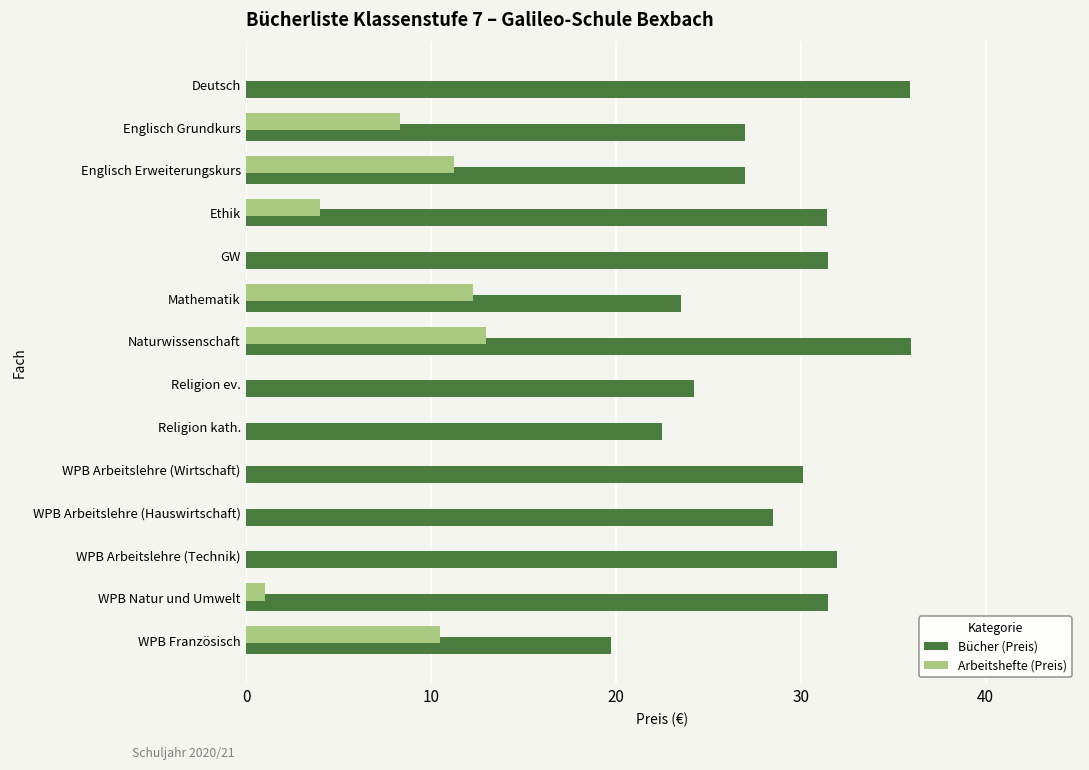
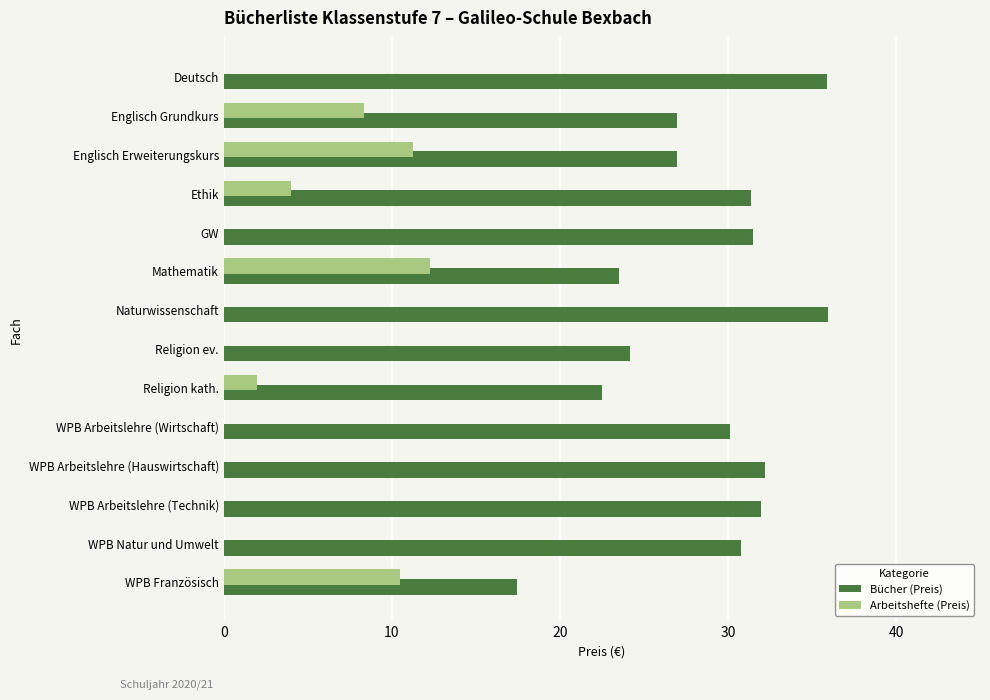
Arbeitshefte (Preis), Naturwissenschaft: 13 -> 0
Arbeitshefte (Preis), Religion kath.: 0 -> 2
Bücher (Preis), WPB Arbeitslehre (Hauswirtschaft): 28.5 -> 32.2
Arbeitshefte (Preis), WPB Natur und Umwelt: 1 -> 0
Bücher (Preis), WPB Natur und Umwelt: 31.5 -> 30.8
Bücher (Preis), WPB Französisch: 19.8 -> 17.5
